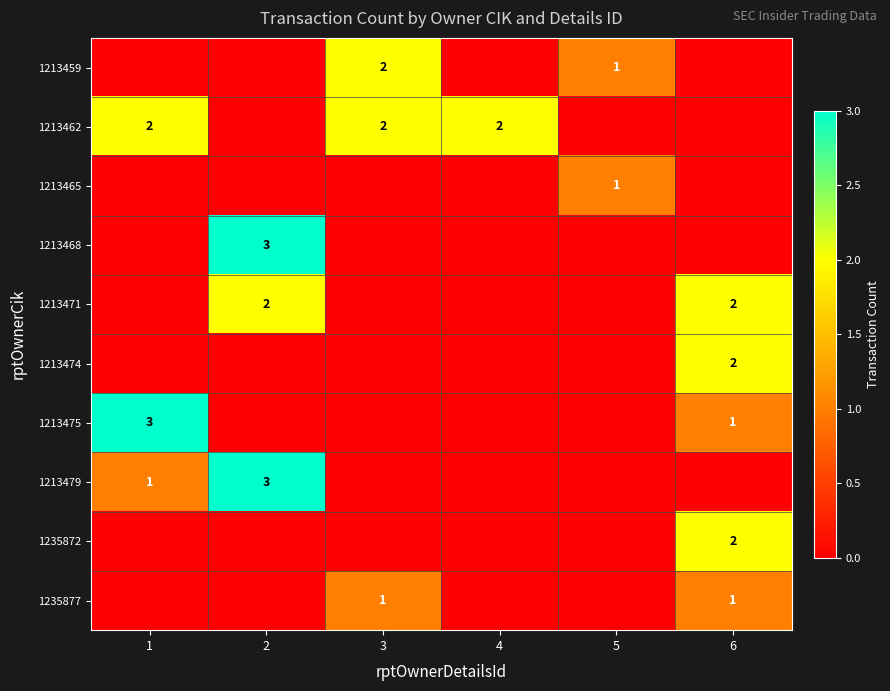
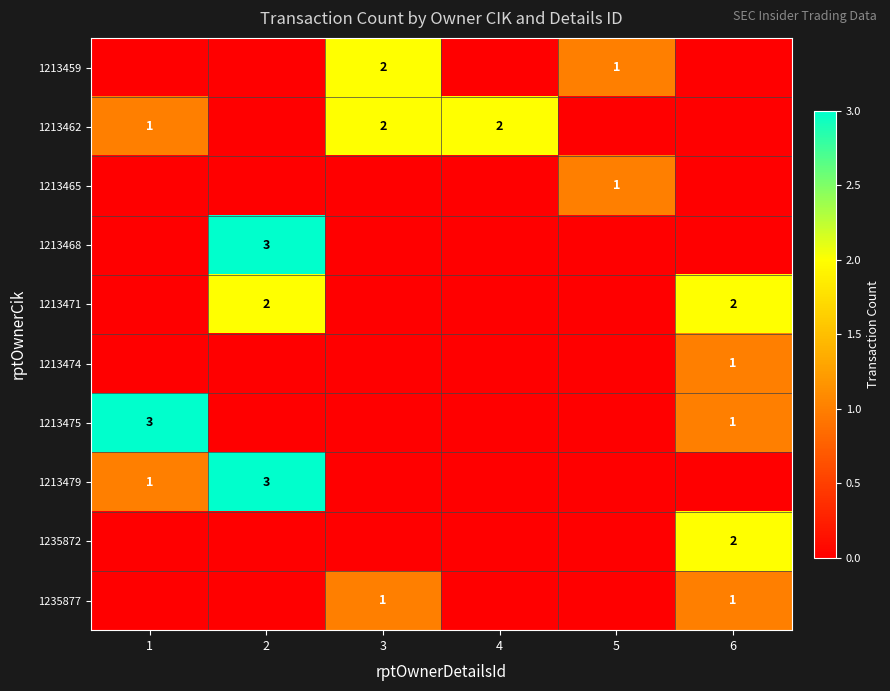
1213462, 1: 2 -> 1
1213474, 6: 2 -> 1
